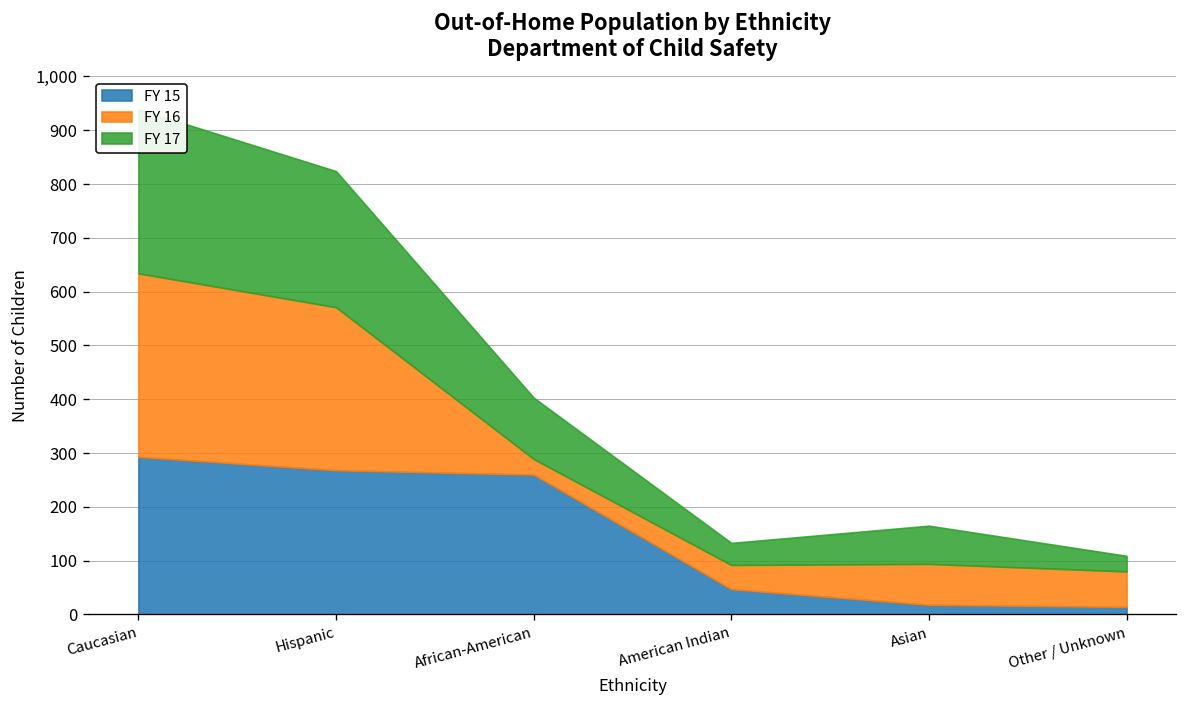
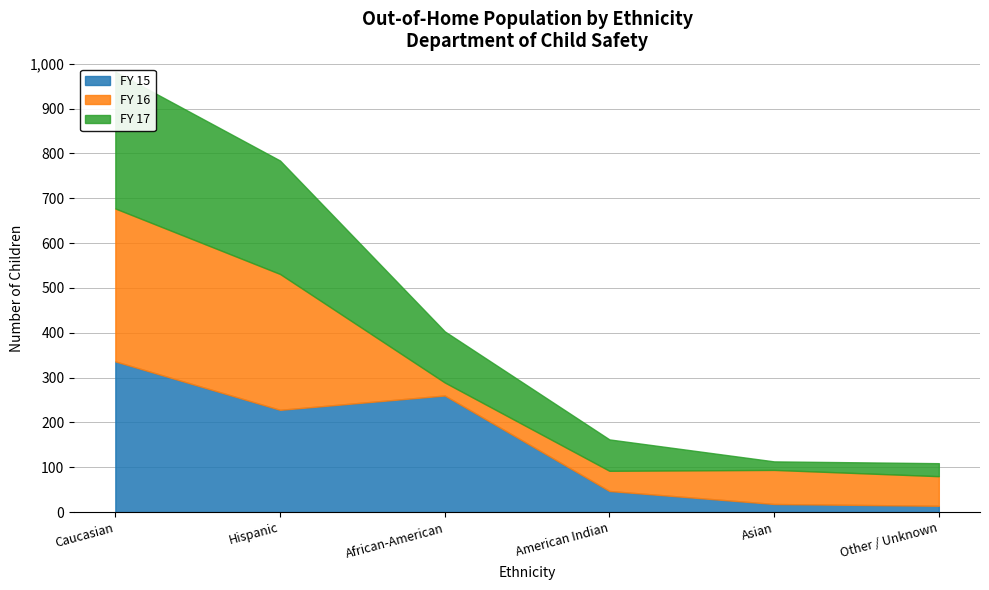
FY 15, Caucasian: 290 -> 340
FY 15, Hispanic: 270 -> 230
FY 17, American Indian: 40 -> 70
FY 17, Asian: 70 -> 20
